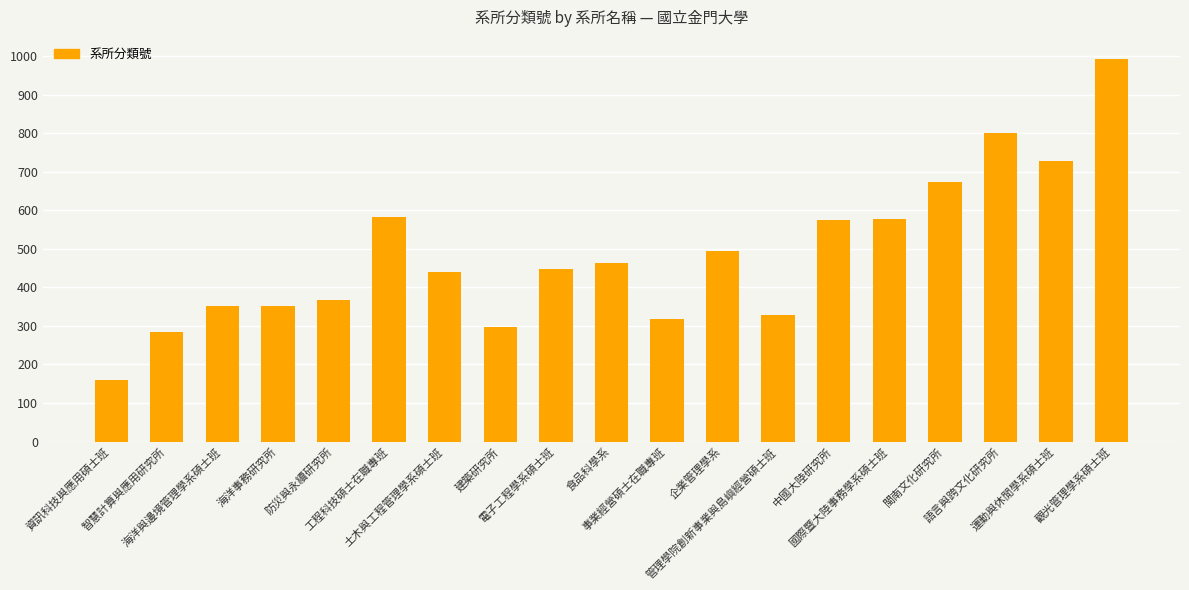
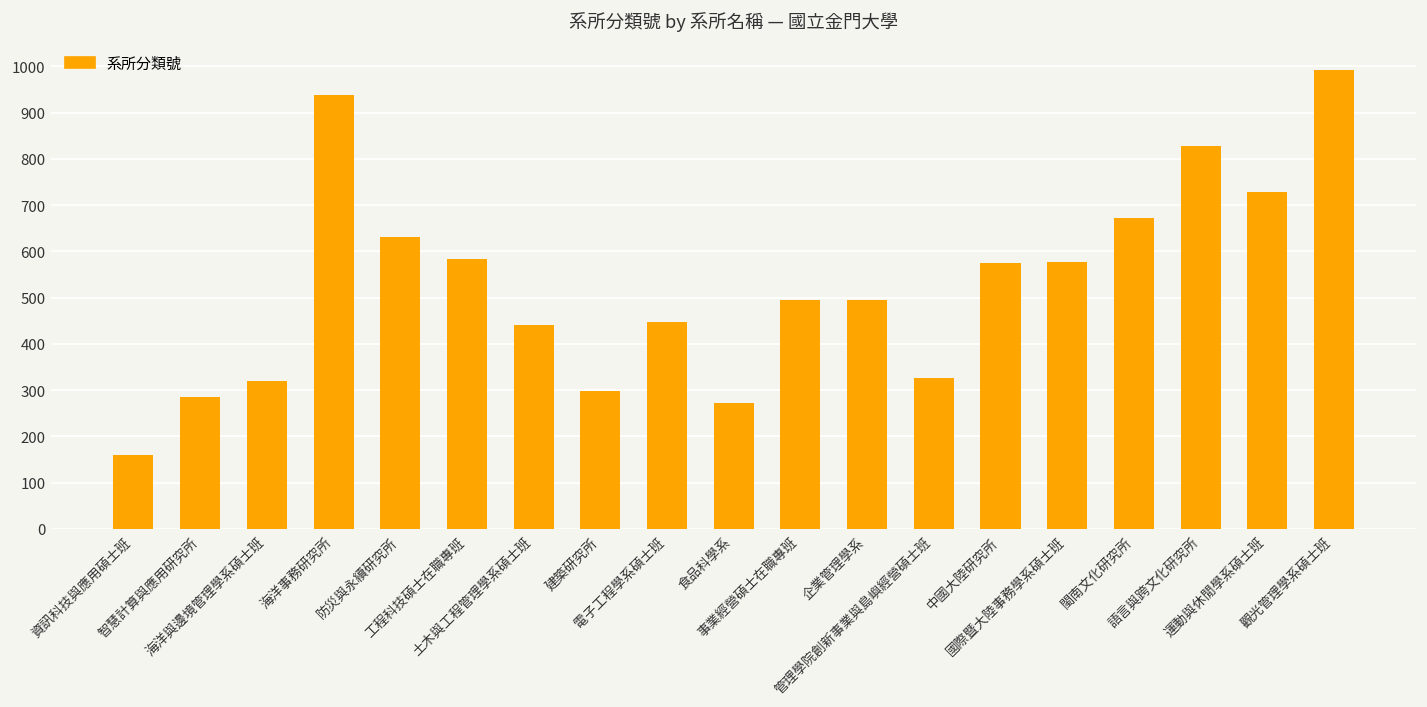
海洋與邊境管理學系碩士班: 350 -> 320
海洋事務研究所: 350 -> 940
防災與永續研究所: 370 -> 630
食品科學系: 460 -> 270
事業經營碩士在職專班: 320 -> 490
語言與跨文化研究所: 800 -> 830
